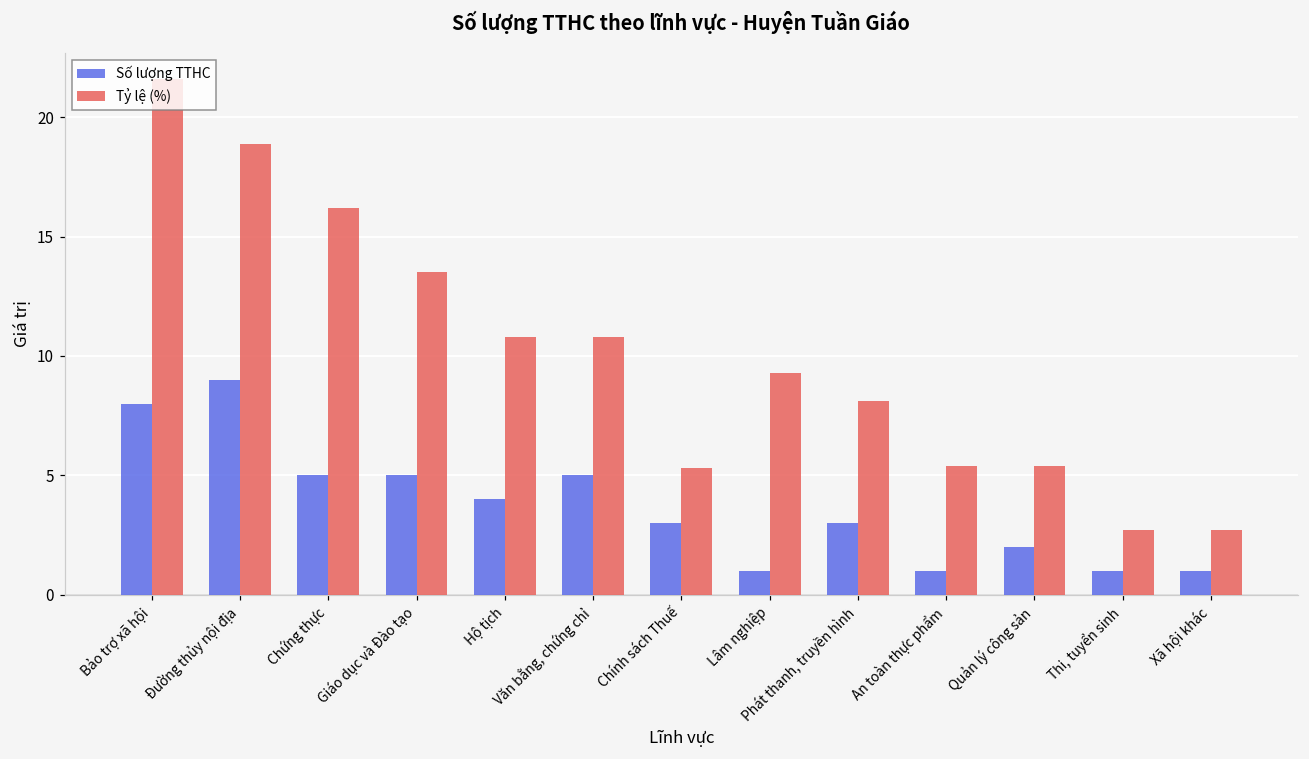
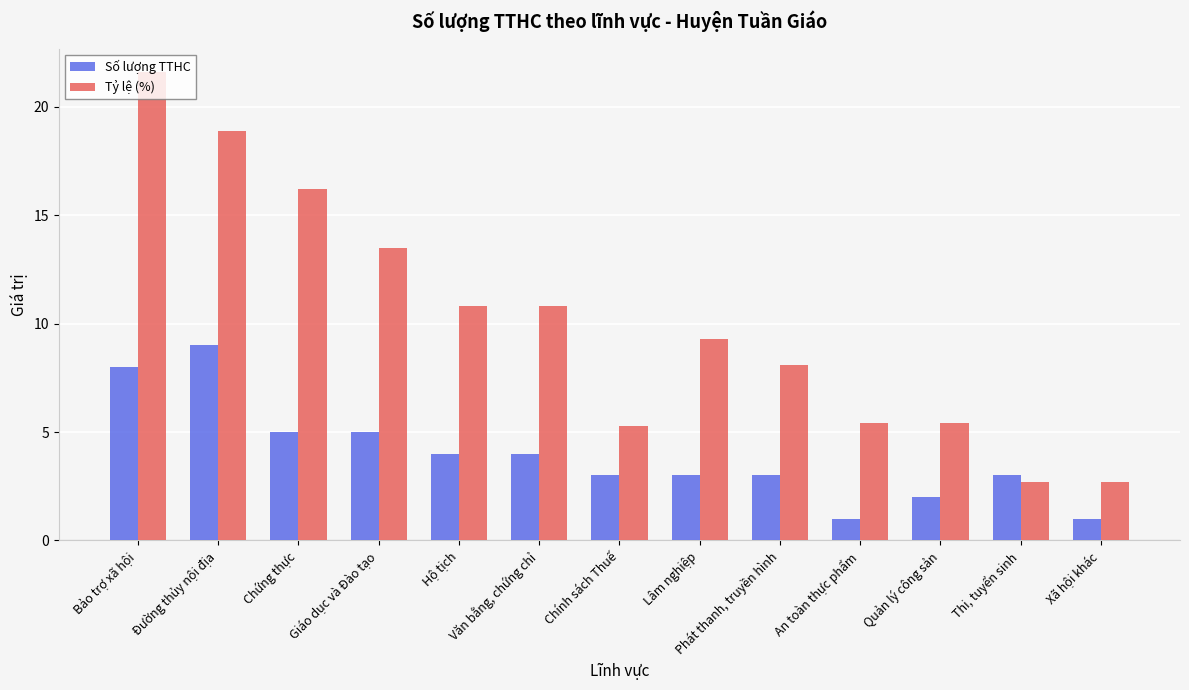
Số lượng TTHC, Văn bằng, chứng chỉ: 5 -> 4
Số lượng TTHC, Lâm nghiệp: 1 -> 3
Số lượng TTHC, Thi, tuyển sinh: 1 -> 3
